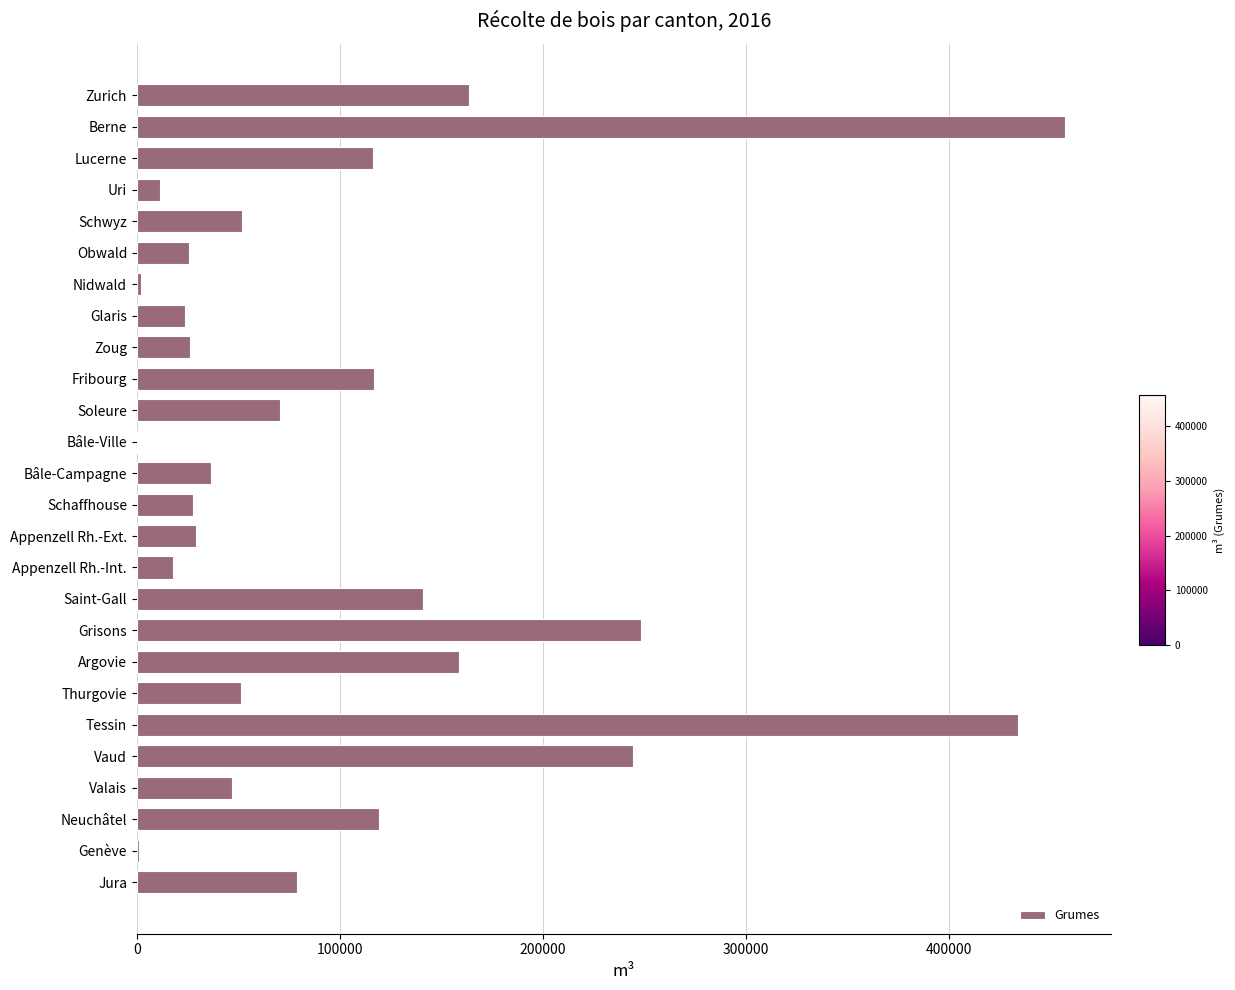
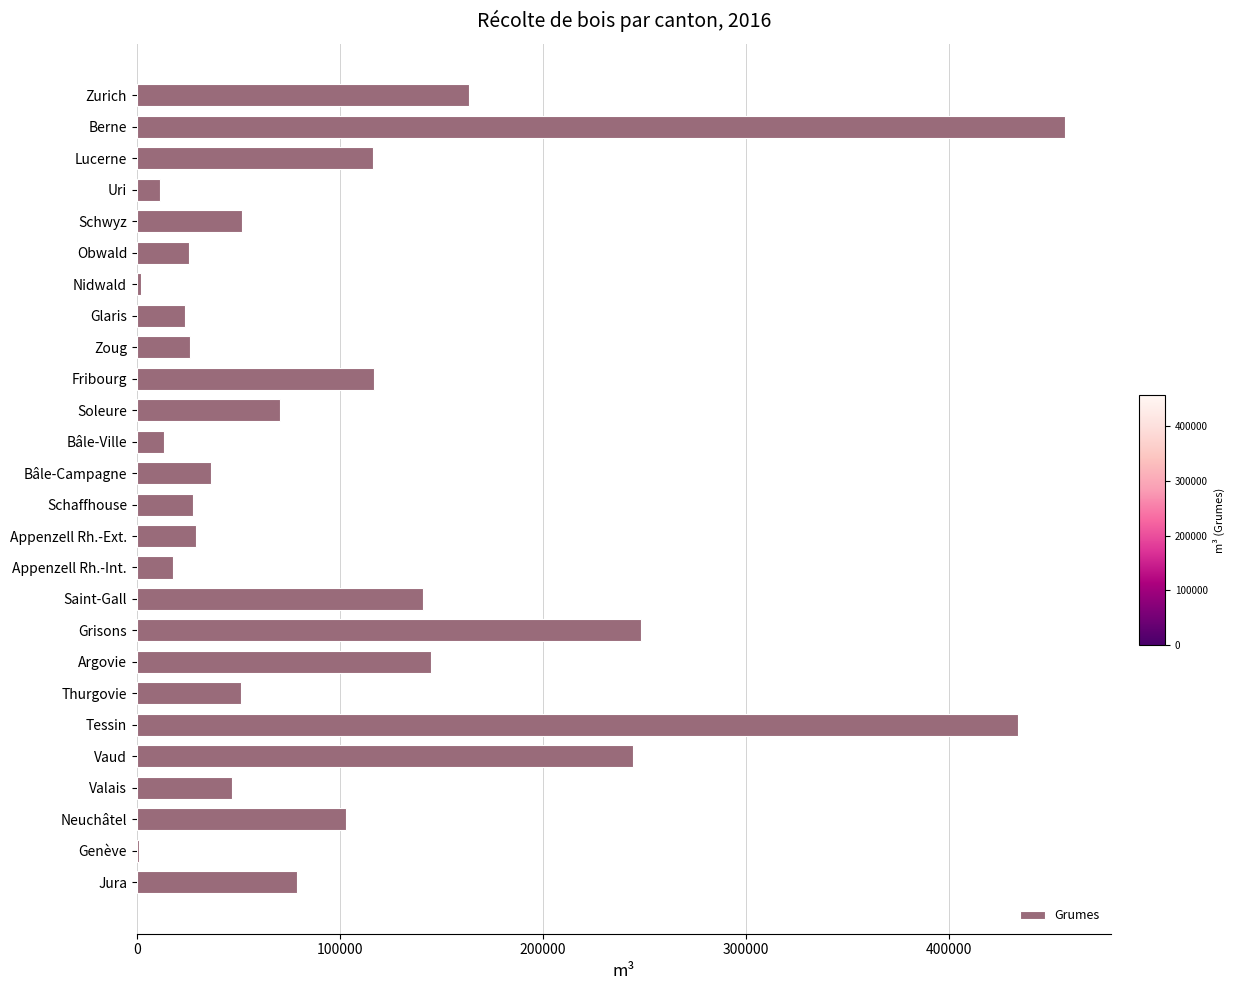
Bâle-Ville: 1000 -> 13000
Argovie: 159000 -> 145000
Neuchâtel: 119000 -> 103000
